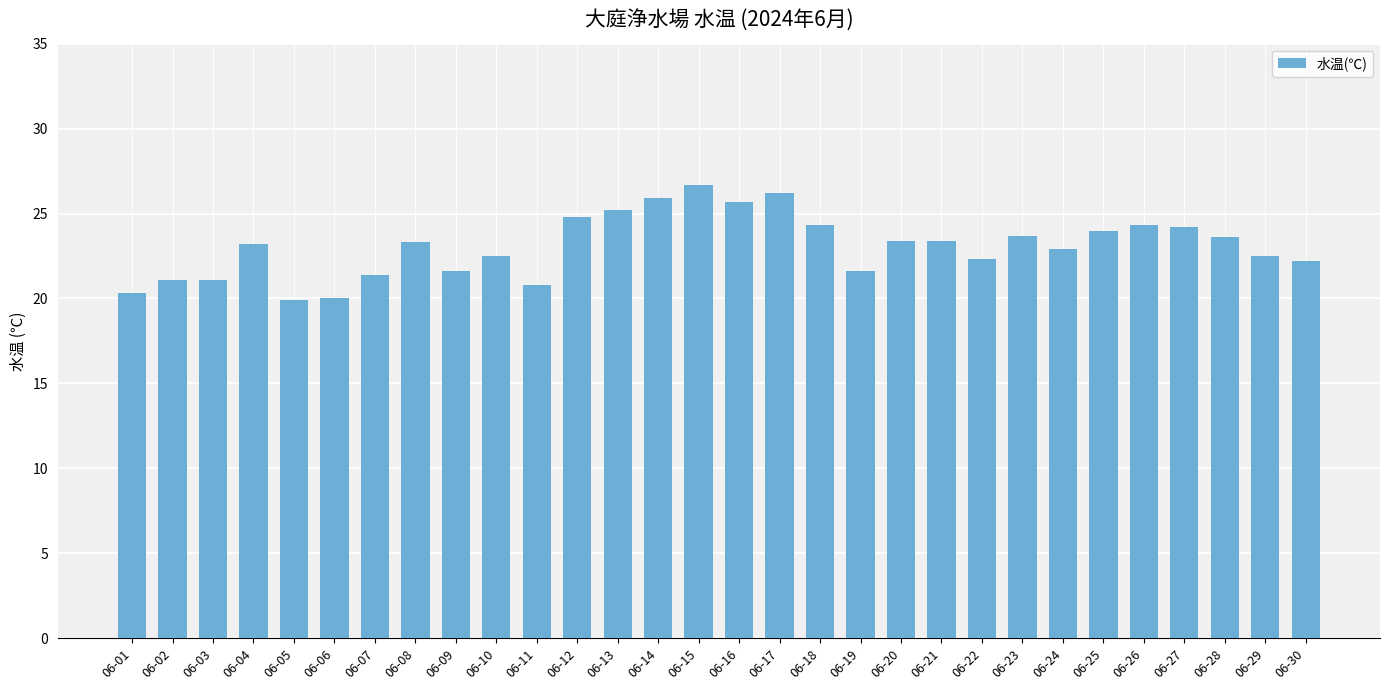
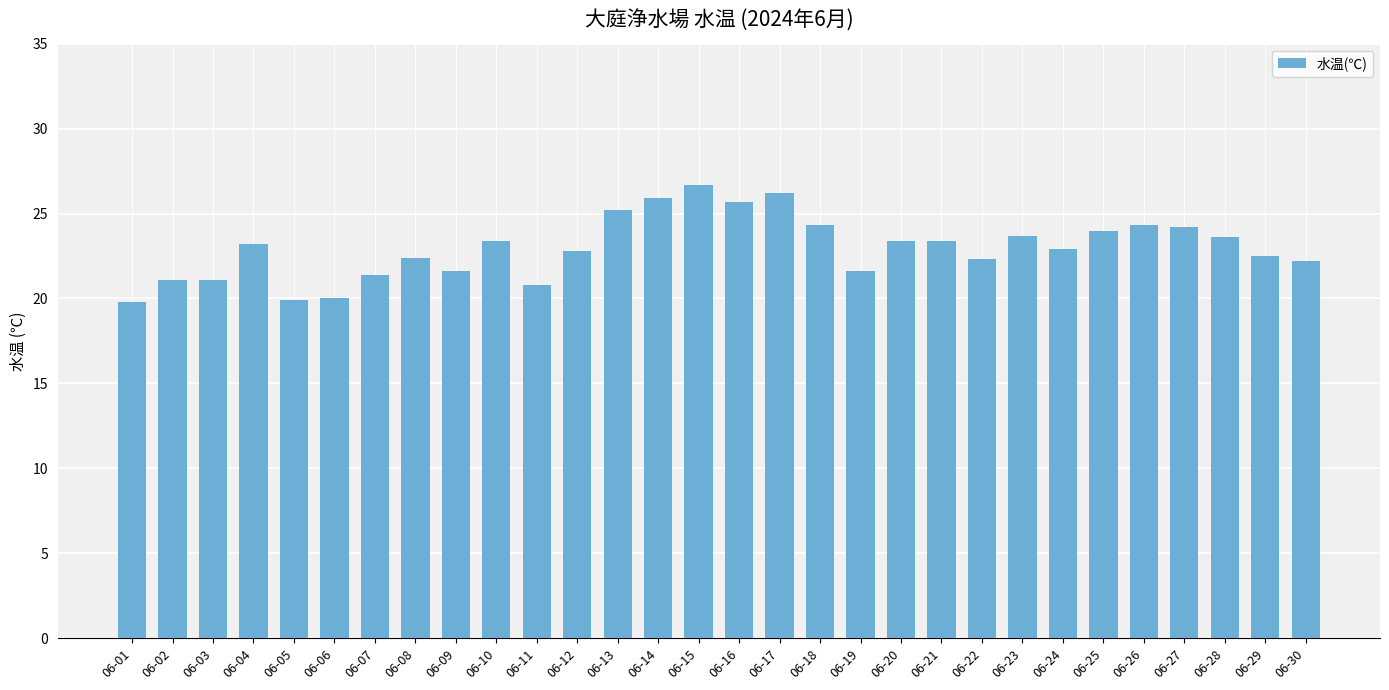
06-01: 20.3 -> 19.8
06-08: 23.3 -> 22.4
06-10: 22.5 -> 23.4
06-12: 24.8 -> 22.8
